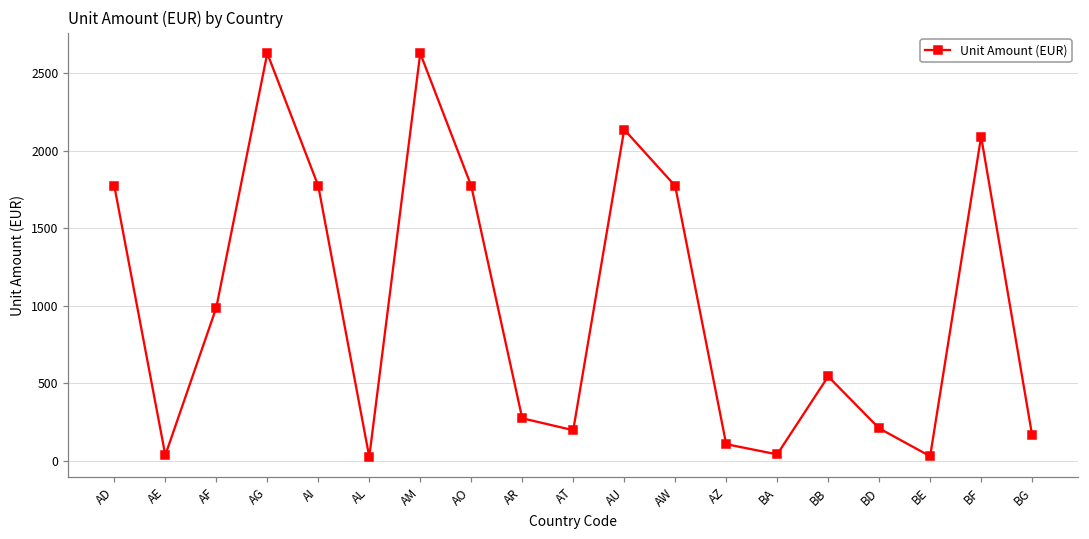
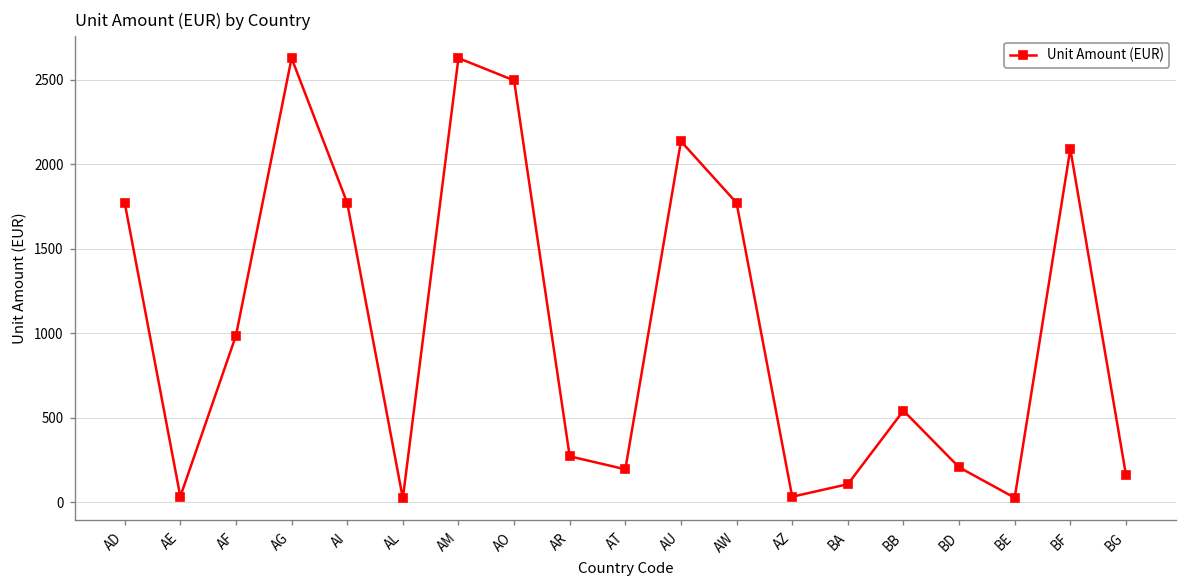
AO: 1770 -> 2500
AZ: 110 -> 30
BA: 40 -> 110
